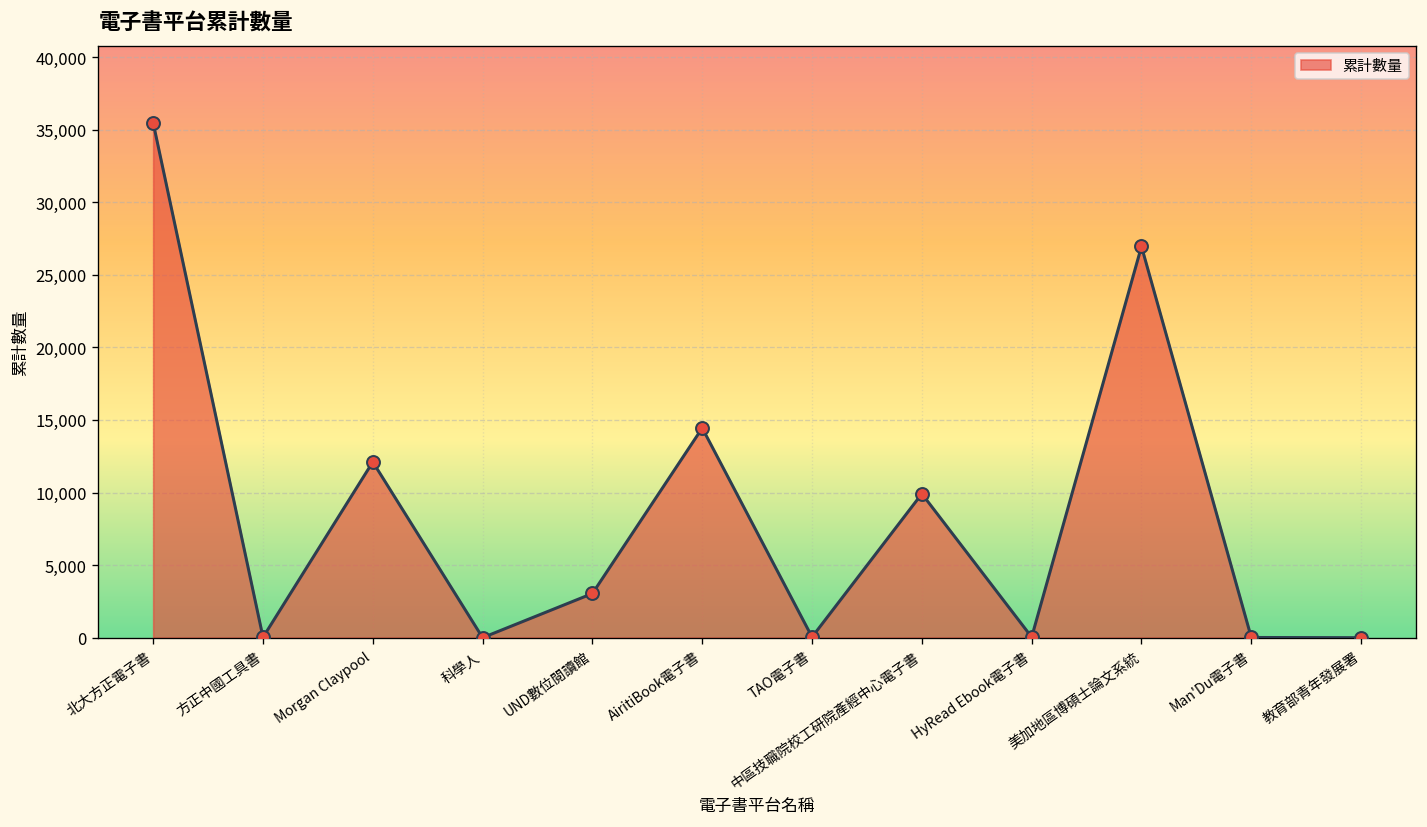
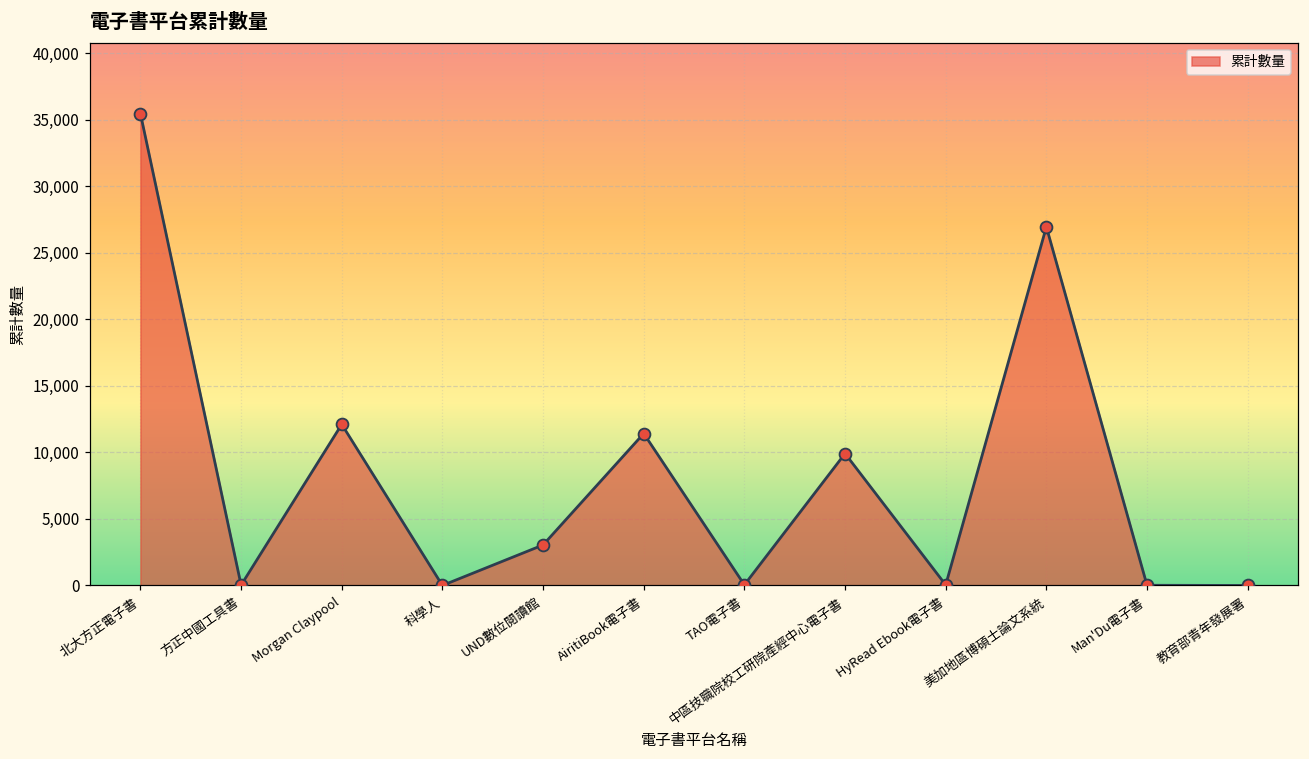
AiritiBook電子書: 14,400 -> 11,400
